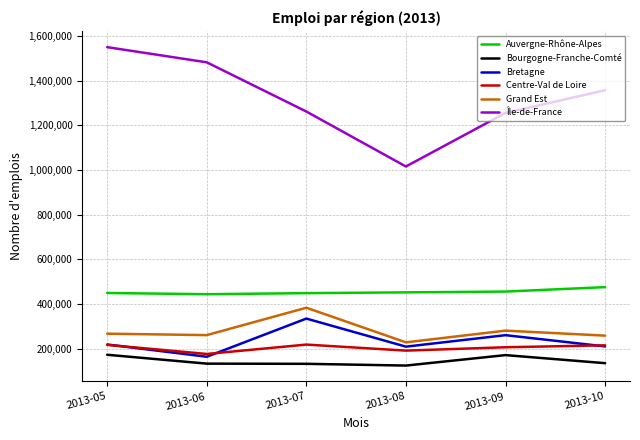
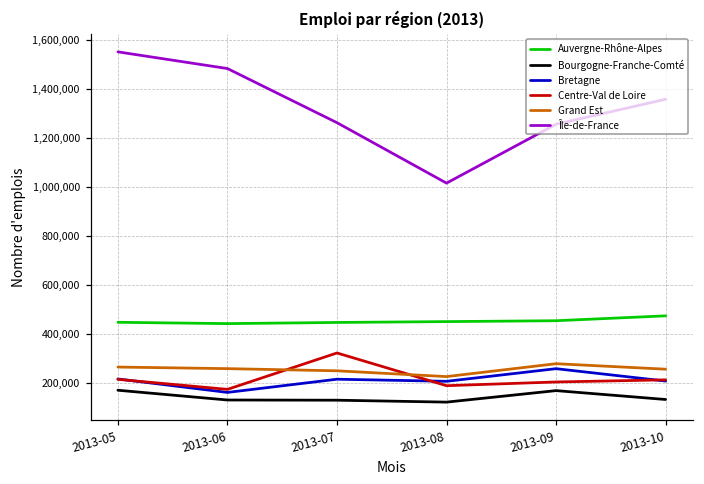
Bretagne, 2013-07: 330,000 -> 220,000
Centre-Val de Loire, 2013-07: 220,000 -> 320,000
Grand Est, 2013-07: 380,000 -> 250,000
